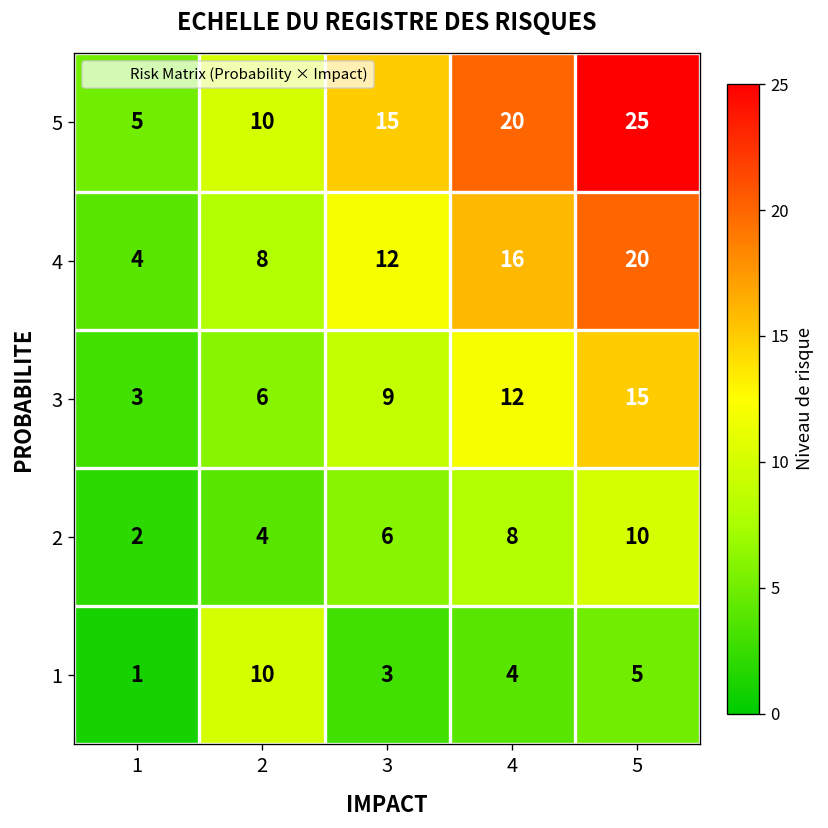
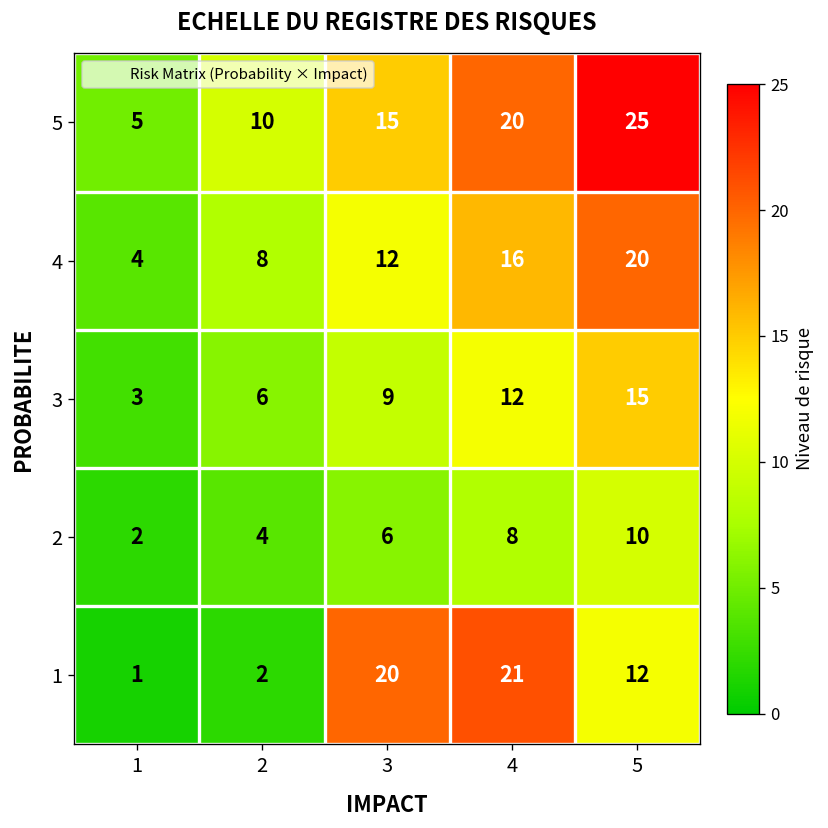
1, 2: 10 -> 2
1, 3: 3 -> 20
1, 4: 4 -> 21
1, 5: 5 -> 12
